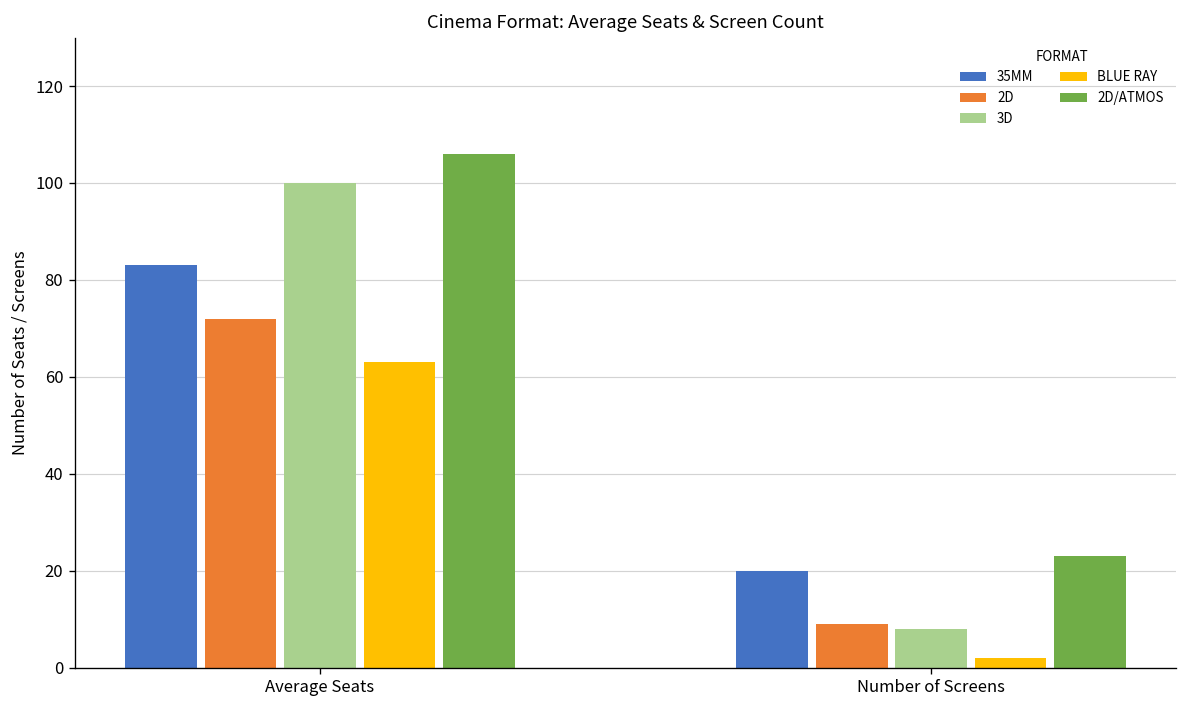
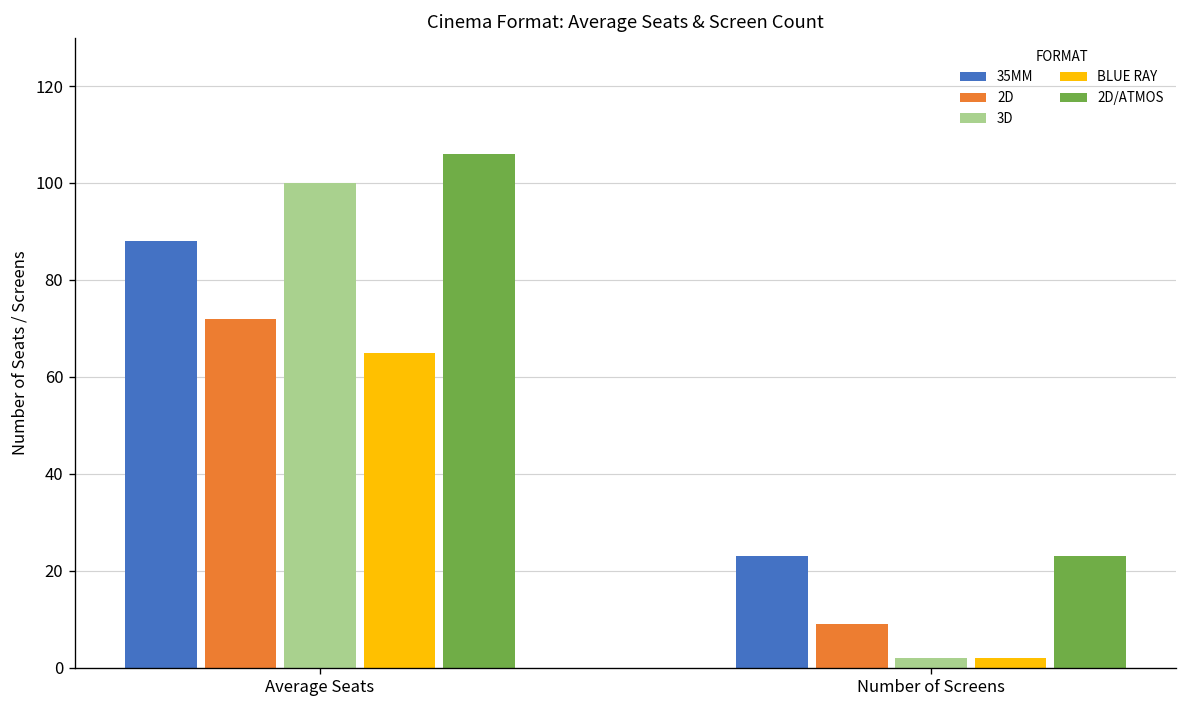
35MM, Average Seats: 83 -> 88
BLUE RAY, Average Seats: 63 -> 65
35MM, Number of Screens: 20 -> 23
3D, Number of Screens: 8 -> 2
